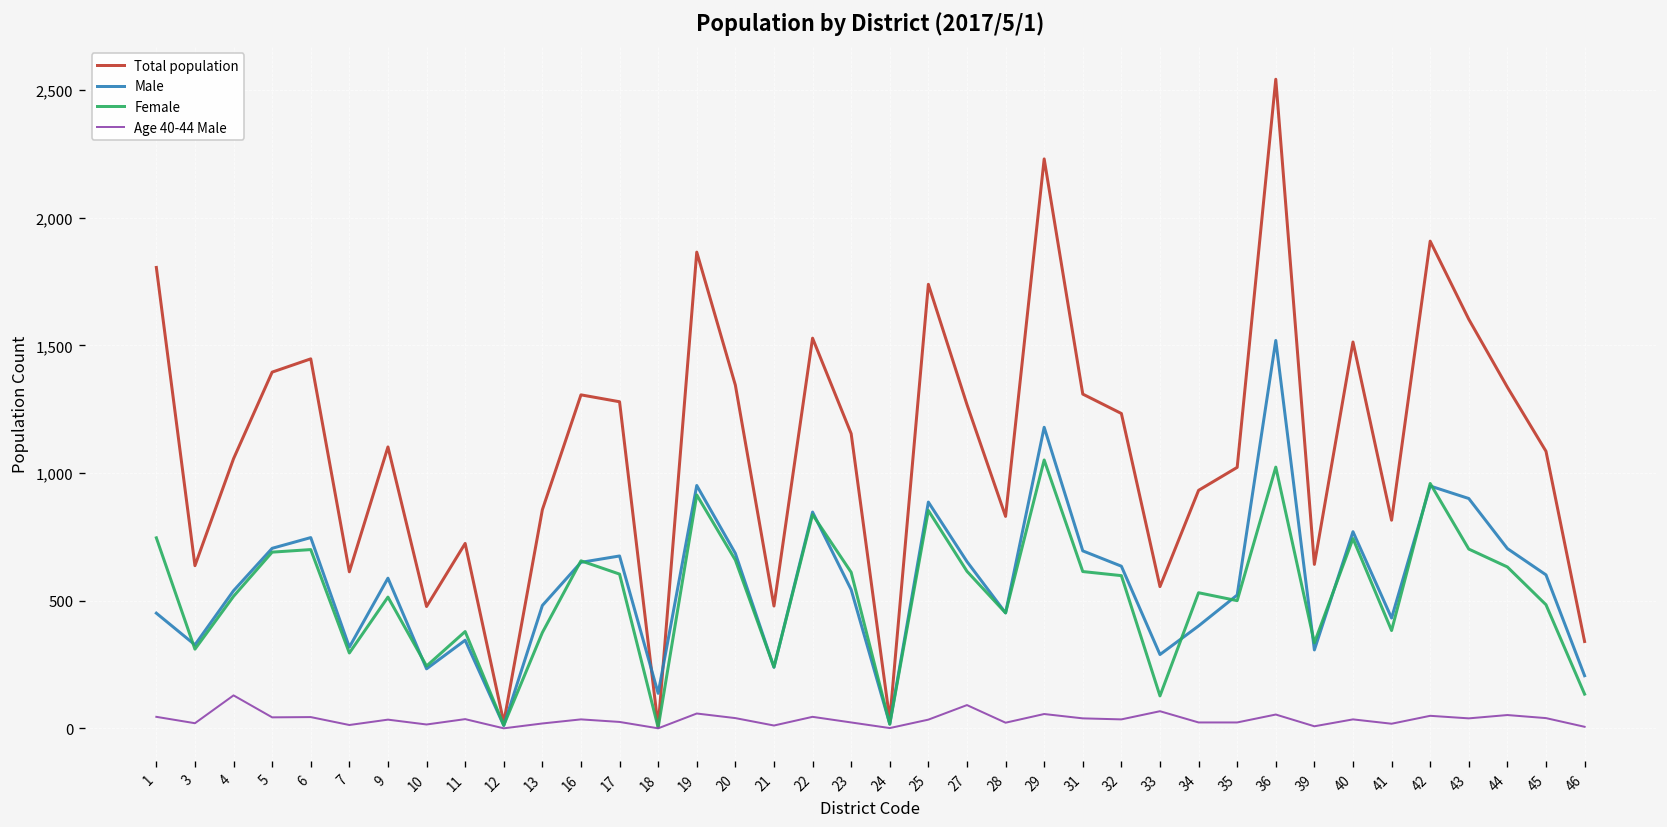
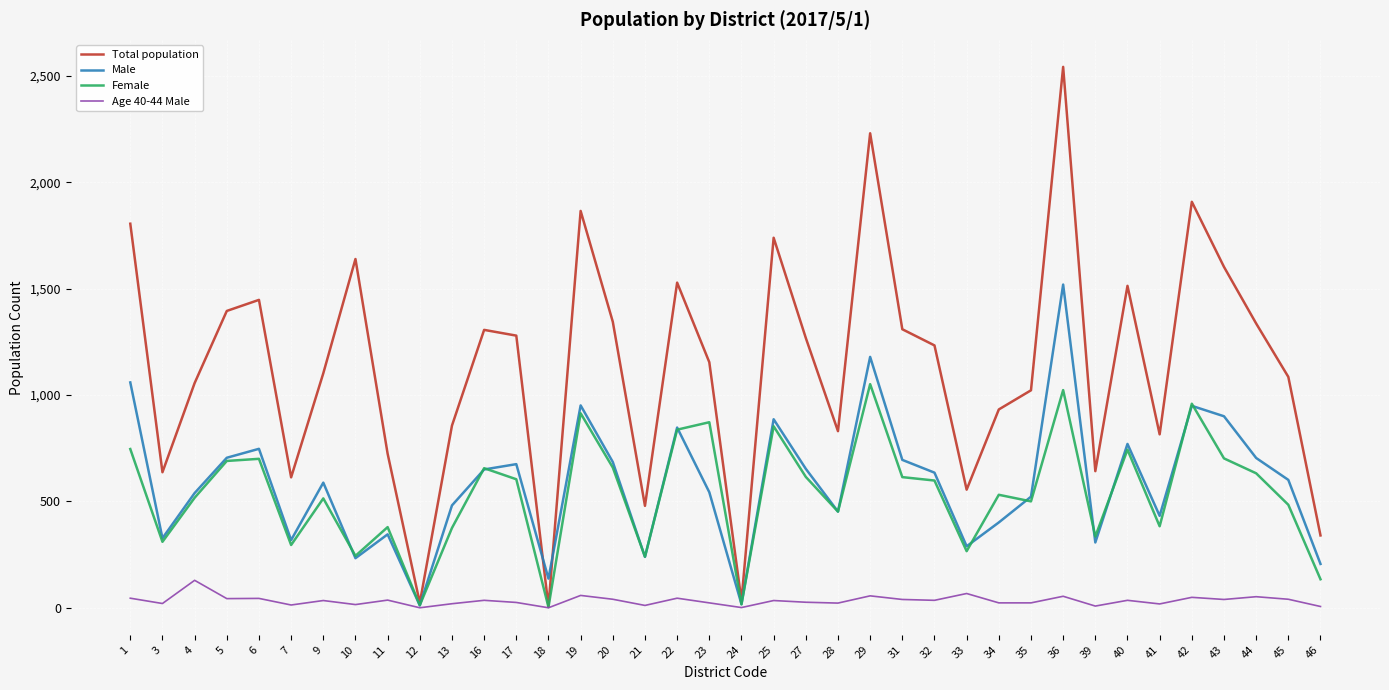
Male, 1: 450 -> 1,060
Total population, 10: 480 -> 1,640
Female, 23: 610 -> 870
Age 40-44 Male, 27: 90 -> 30
Female, 33: 130 -> 270
